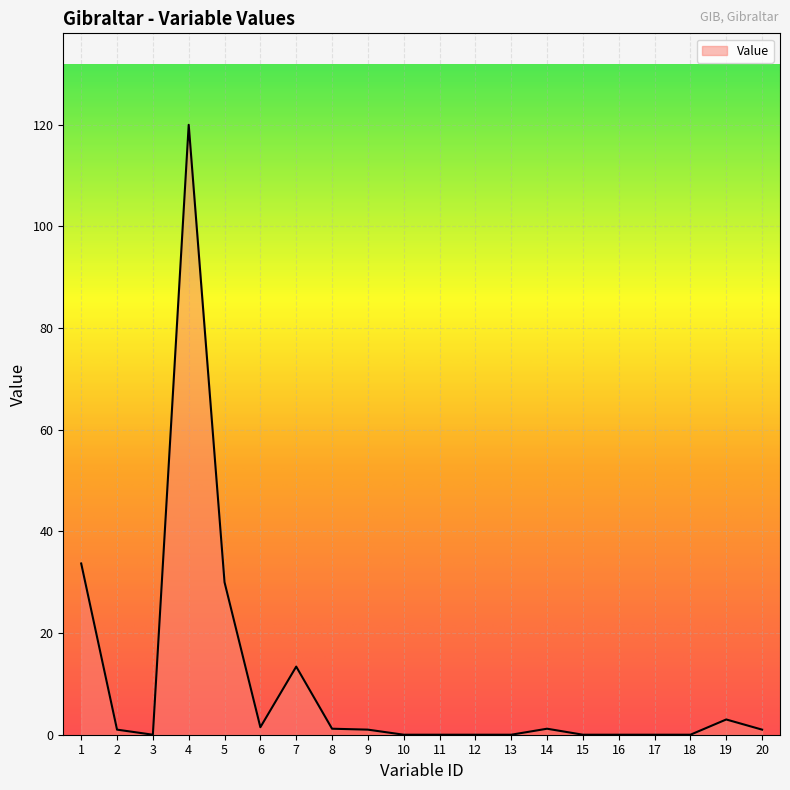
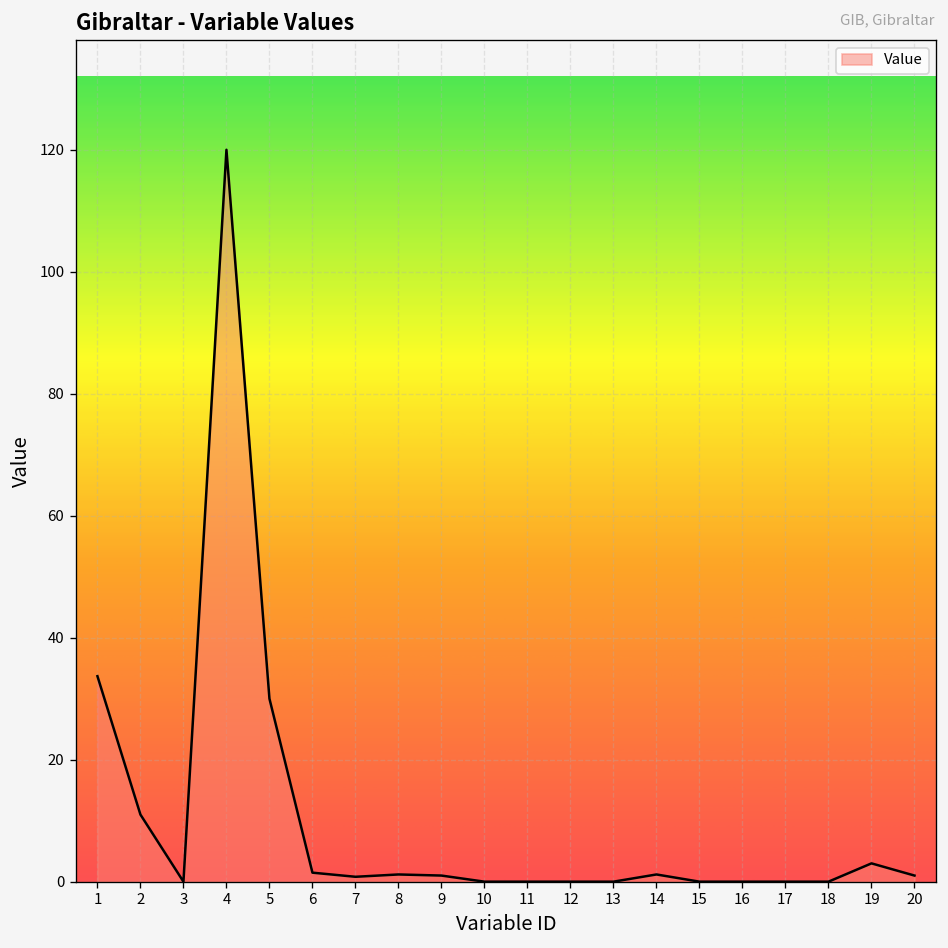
2: 1 -> 11
7: 13 -> 1
